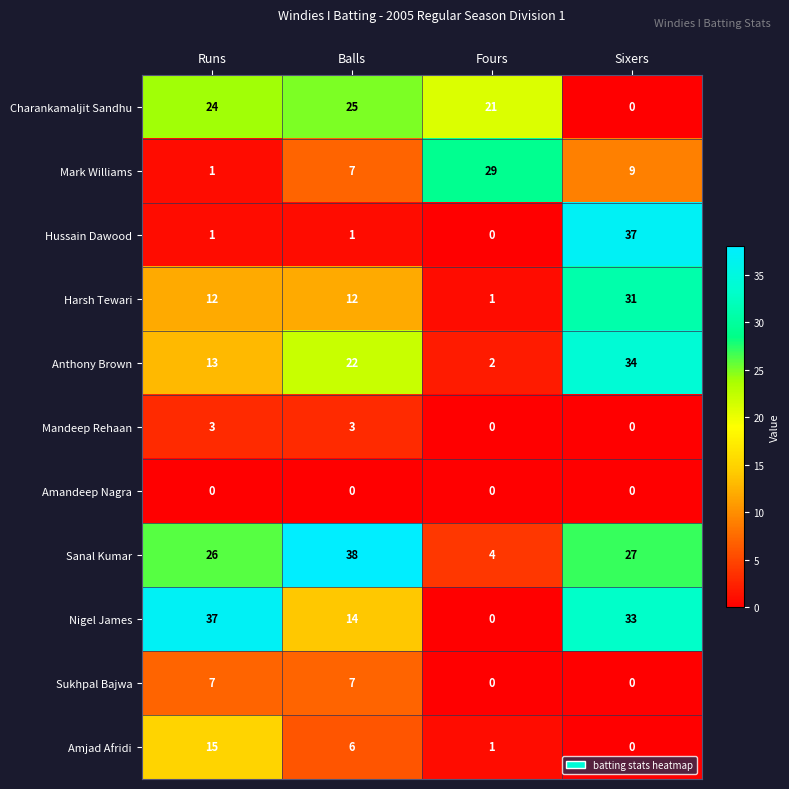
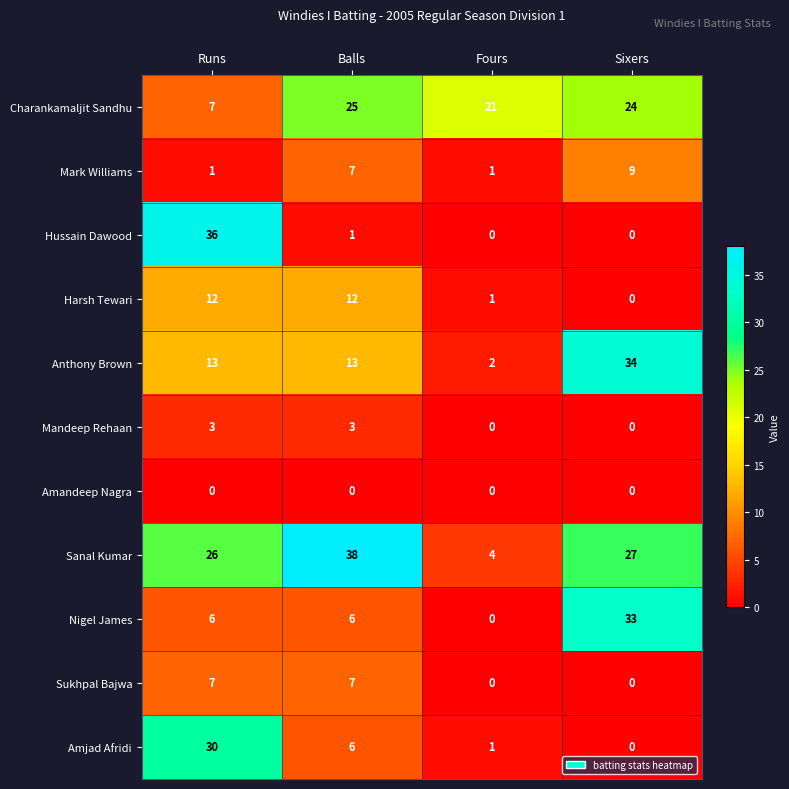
Charankamaljit Sandhu, Runs: 24 -> 7
Charankamaljit Sandhu, Sixers: 0 -> 24
Mark Williams, Fours: 29 -> 1
Hussain Dawood, Runs: 1 -> 36
Hussain Dawood, Sixers: 37 -> 0
Harsh Tewari, Sixers: 31 -> 0
Anthony Brown, Balls: 22 -> 13
Nigel James, Runs: 37 -> 6
Nigel James, Balls: 14 -> 6
Amjad Afridi, Runs: 15 -> 30
